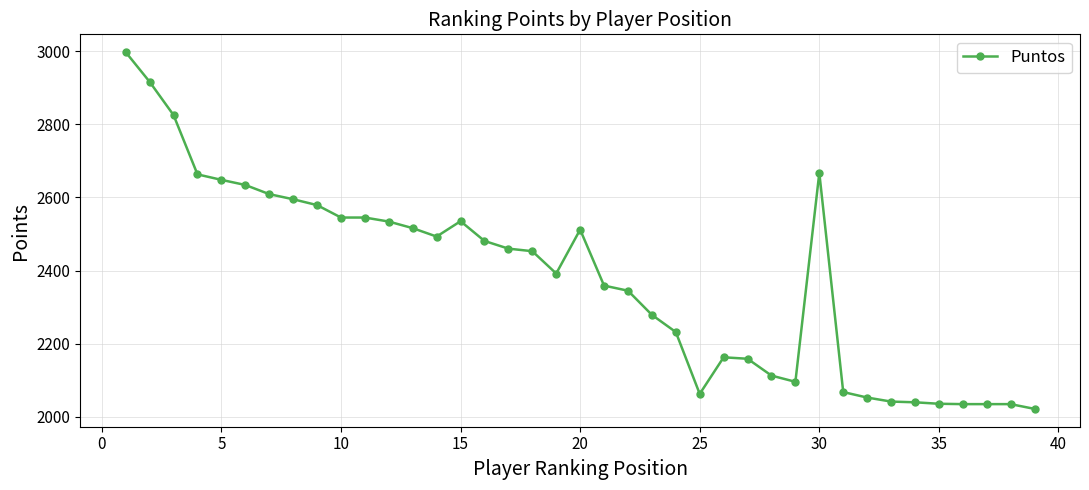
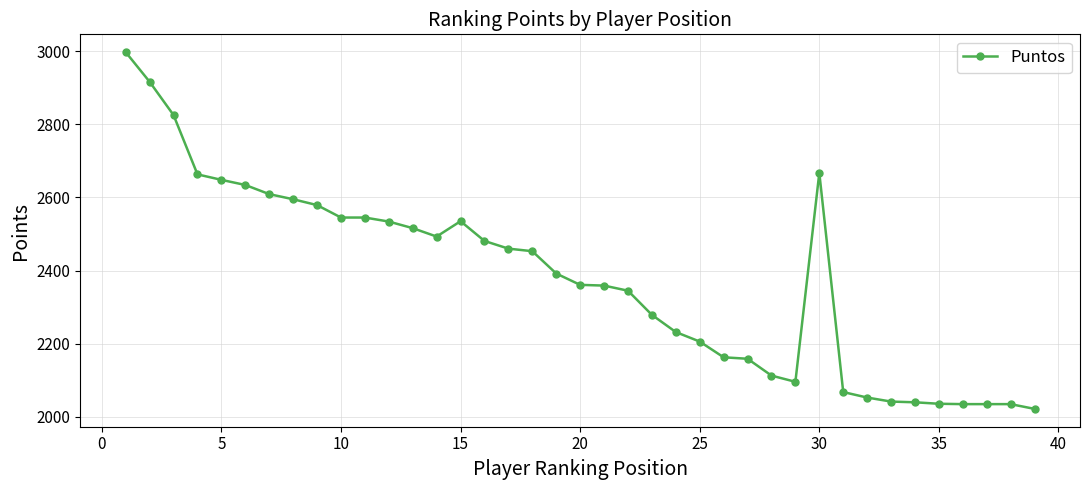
20: 2510 -> 2360
25: 2060 -> 2210
